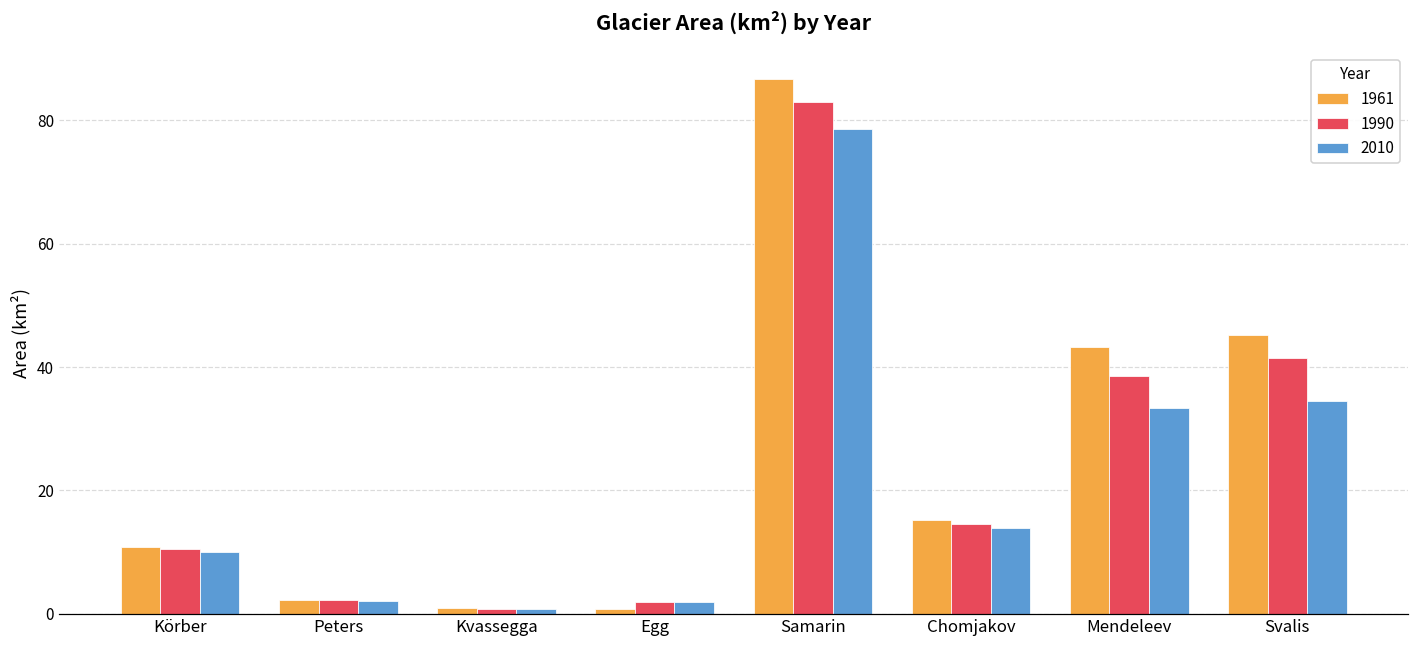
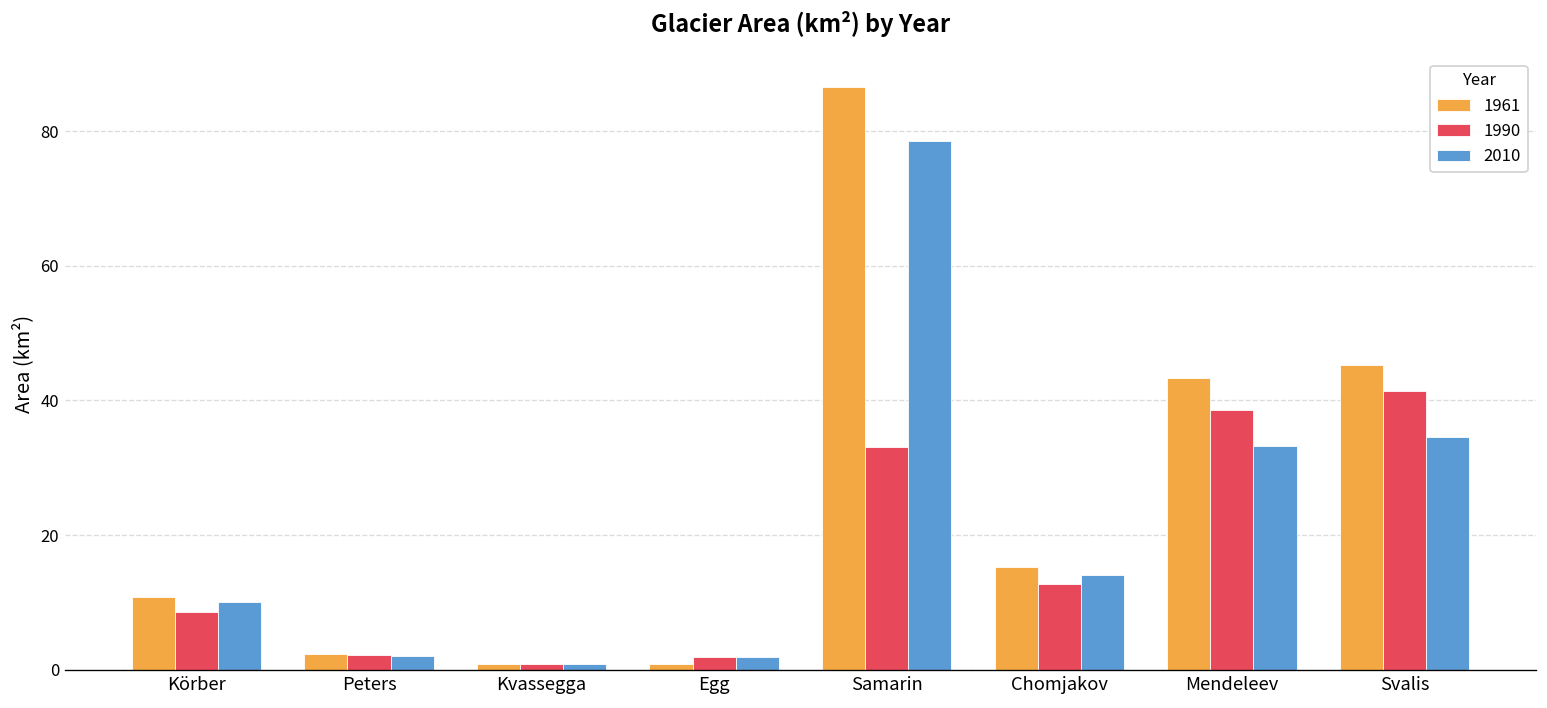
1990, Körber: 11 -> 9
1990, Samarin: 83 -> 33
1990, Chomjakov: 15 -> 13
